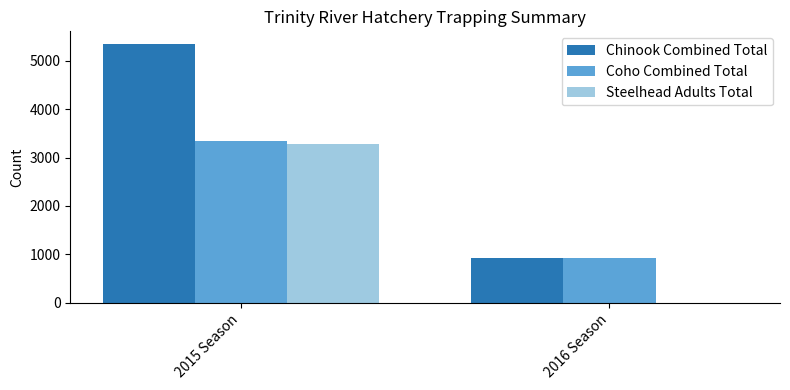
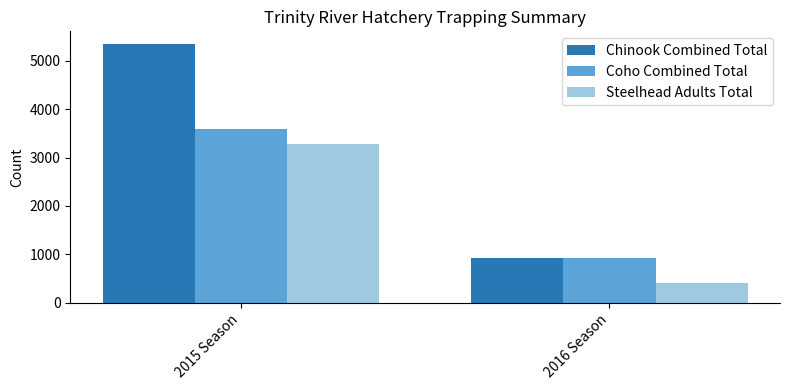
Coho Combined Total, 2015 Season: 3300 -> 3600
Steelhead Adults Total, 2016 Season: 0 -> 400
